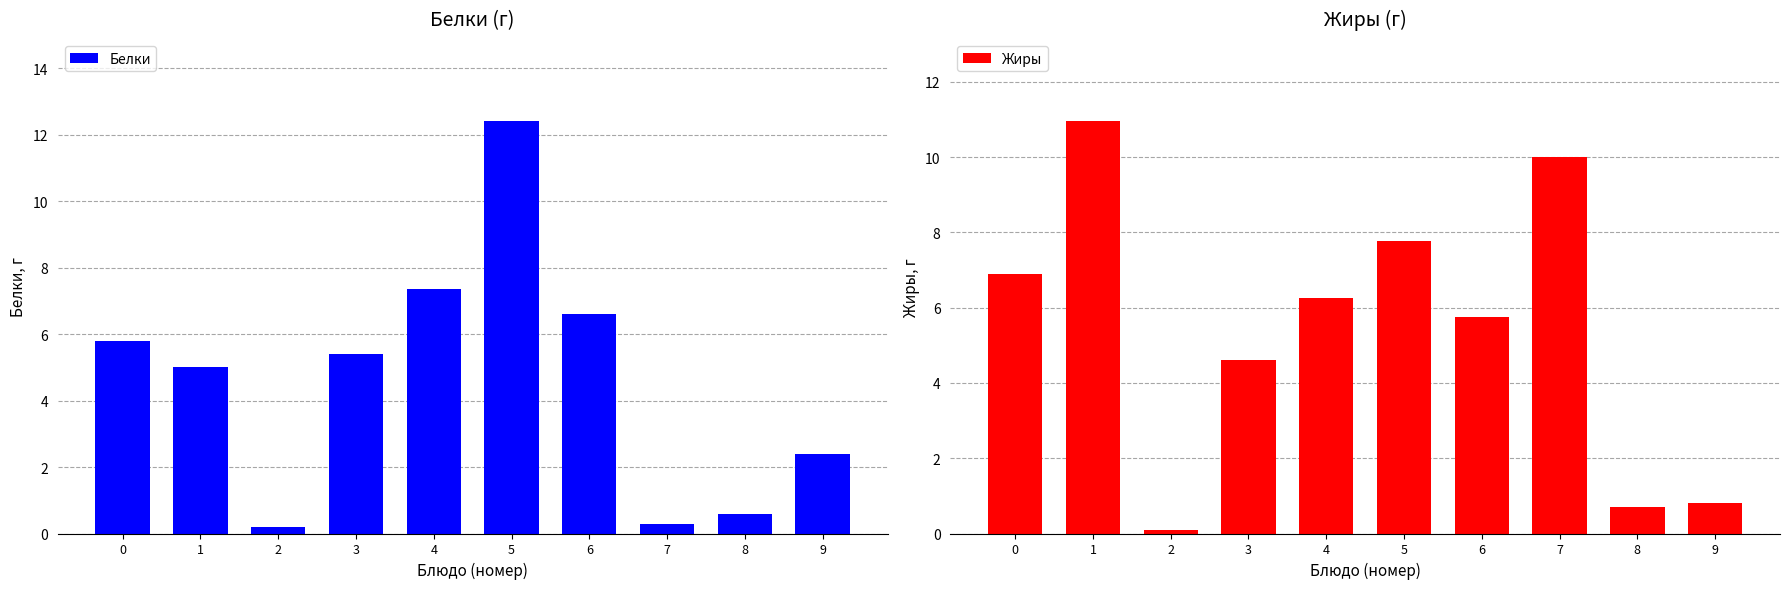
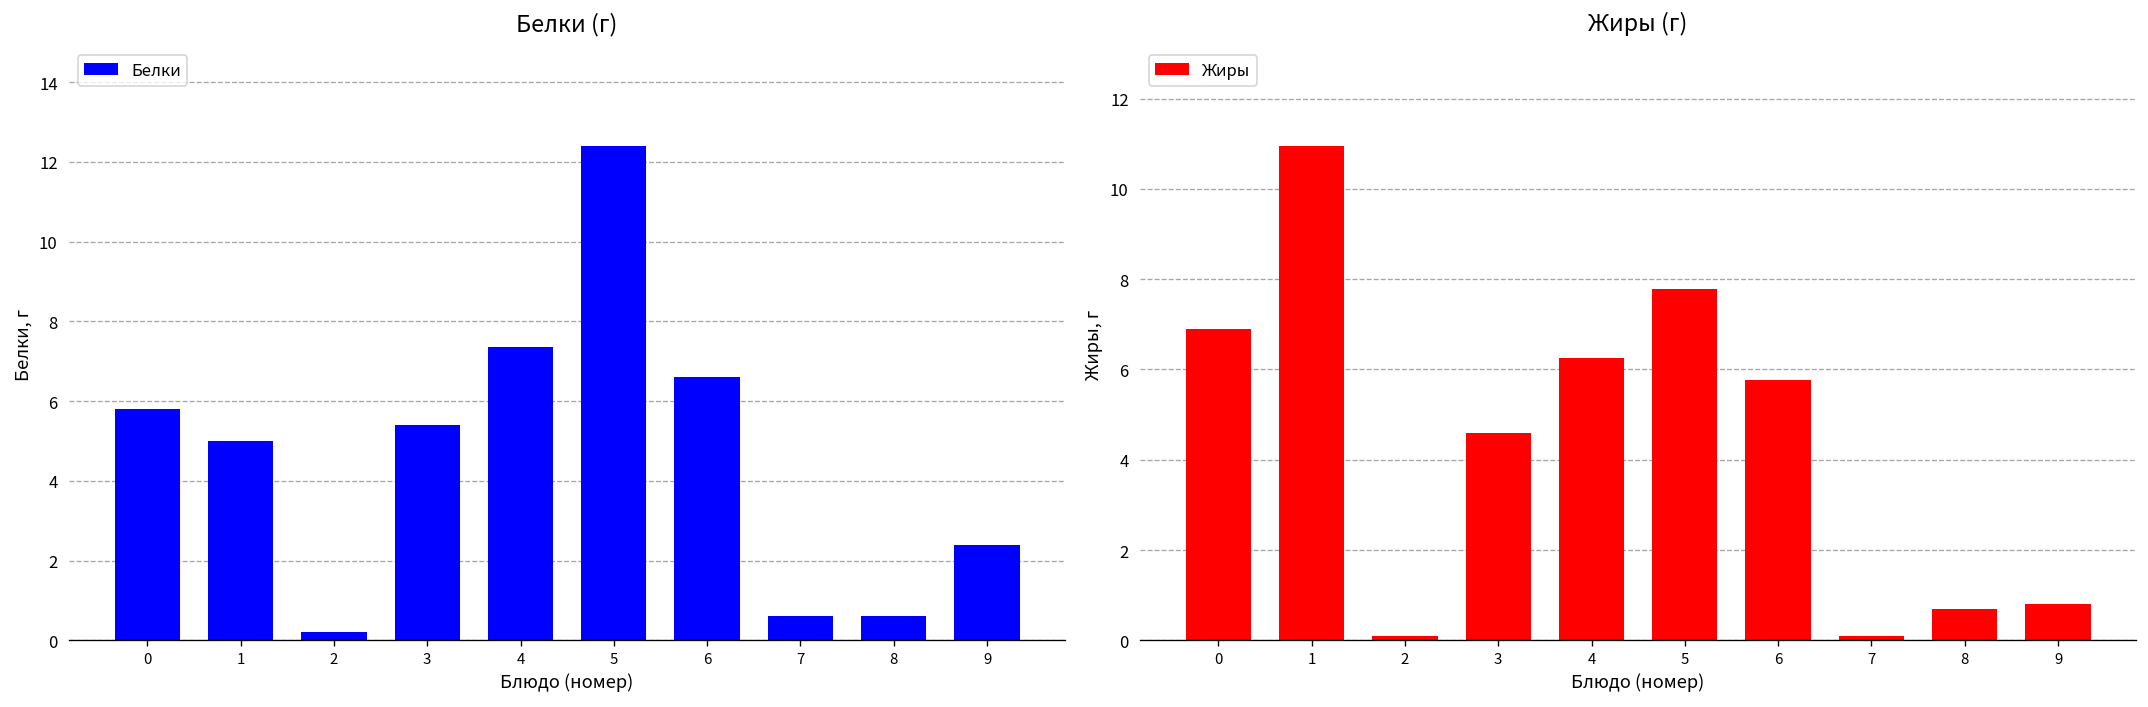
Белки (г), 7: 0.3 -> 0.6
Жиры (г), 7: 10.0 -> 0.1
